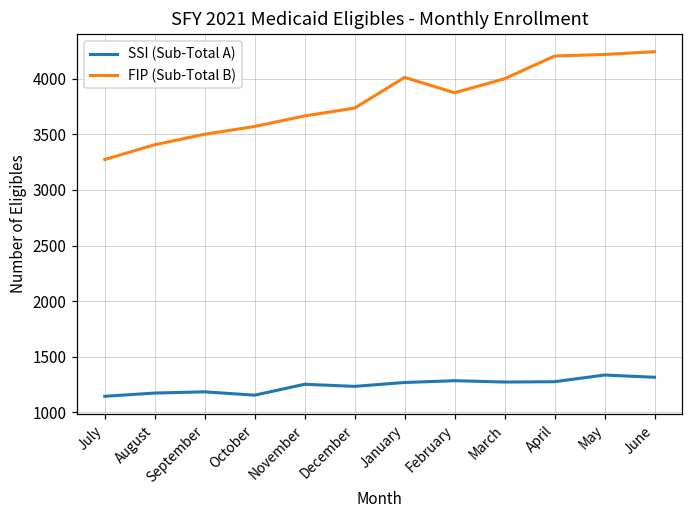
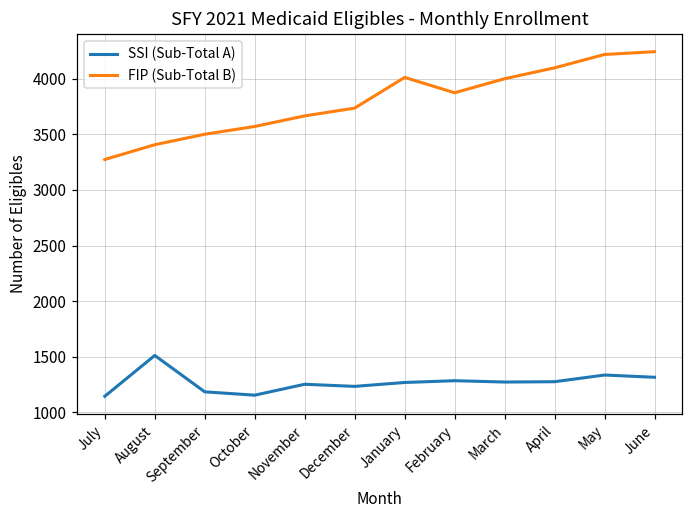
SSI (Sub-Total A), August: 1170 -> 1510
FIP (Sub-Total B), April: 4200 -> 4100
